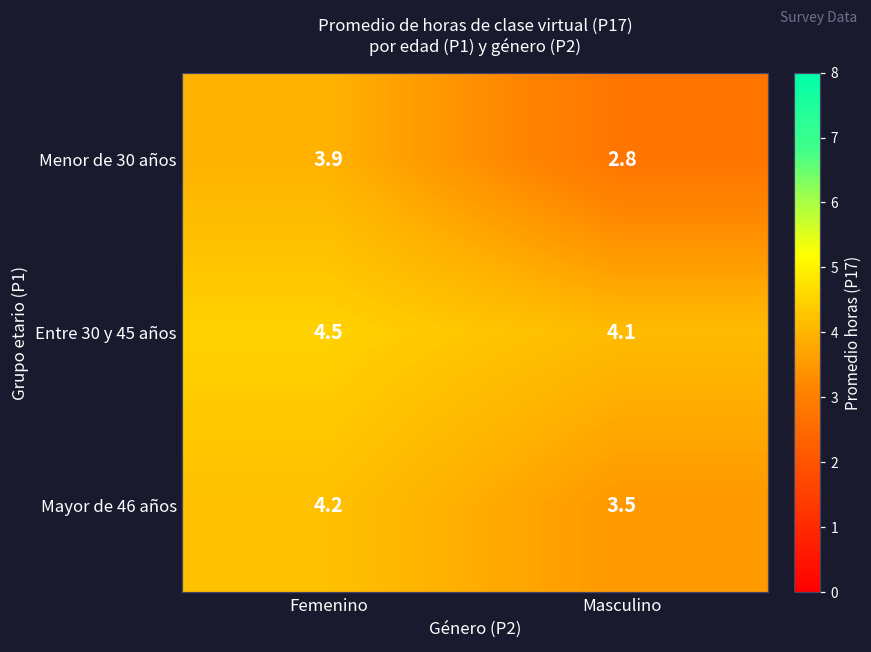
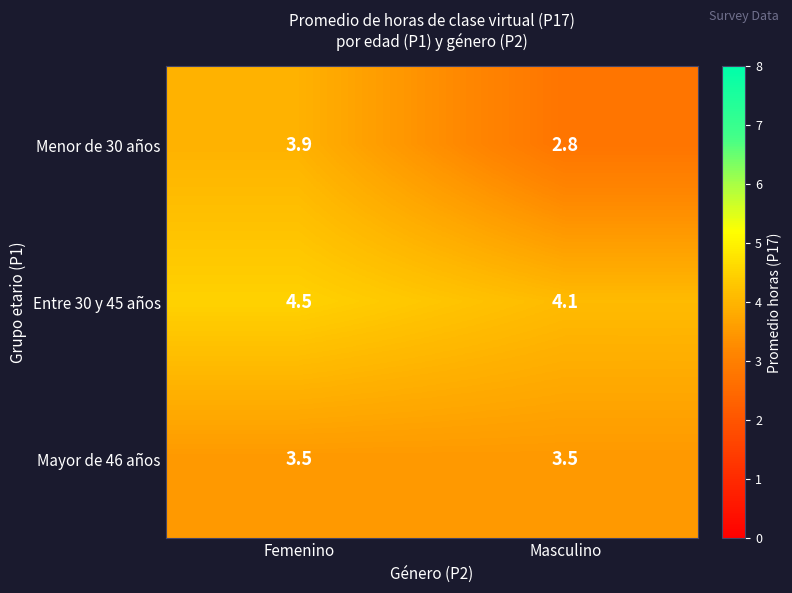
Mayor de 46 años, Femenino: 4.2 -> 3.5
